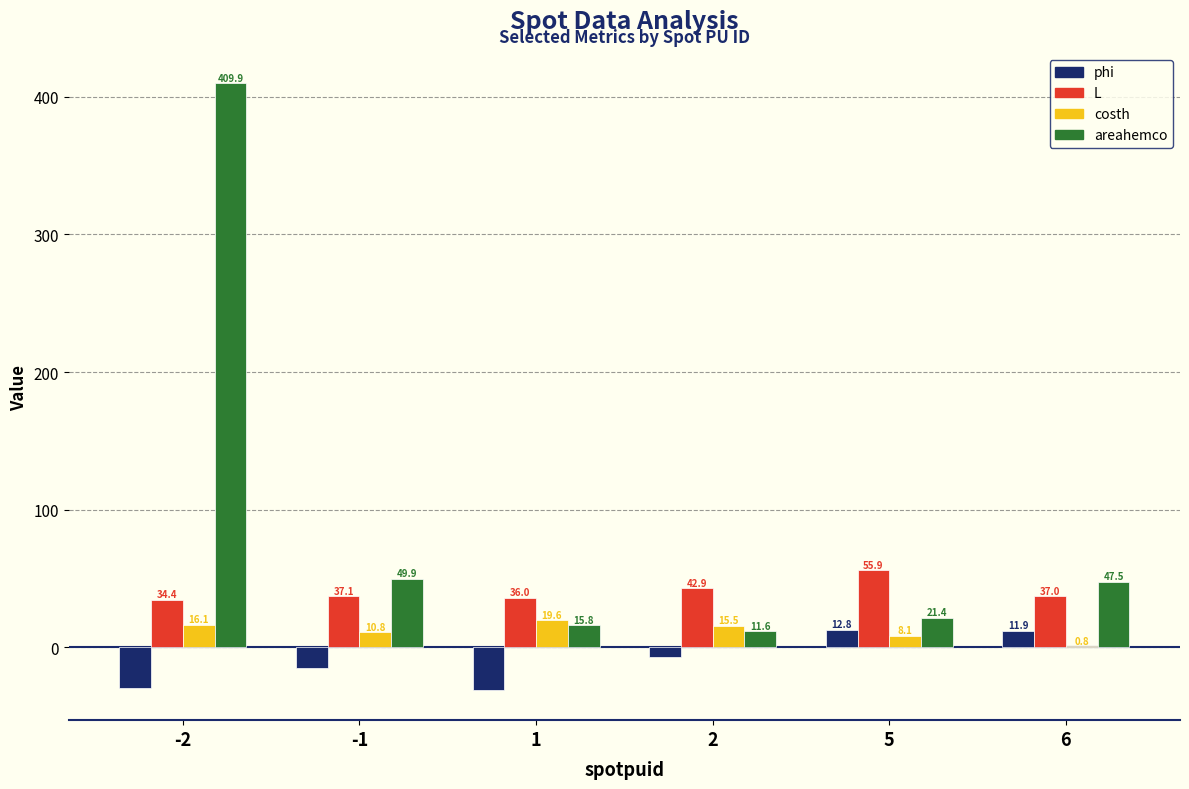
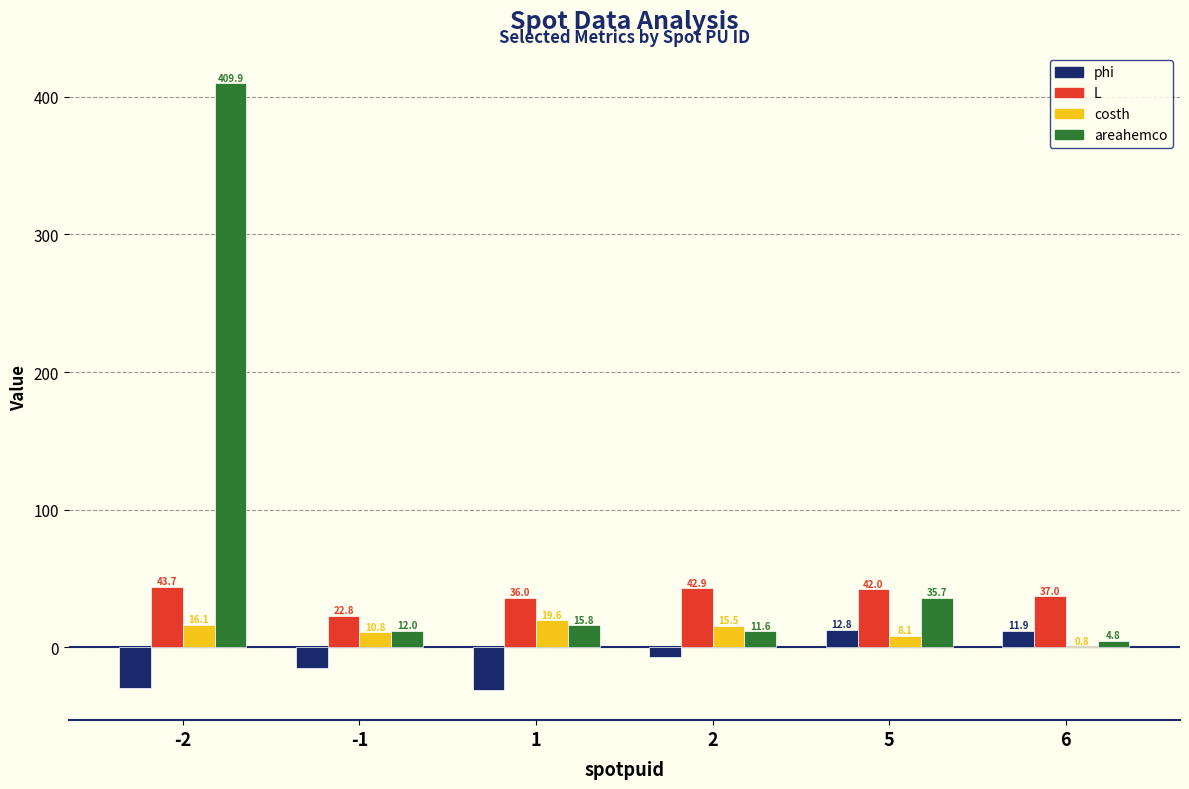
L, -2: 34.4 -> 43.7
L, -1: 37.1 -> 22.8
areahemco, -1: 49.9 -> 12.0
L, 5: 55.9 -> 42.0
areahemco, 5: 21.4 -> 35.7
areahemco, 6: 47.5 -> 4.8
